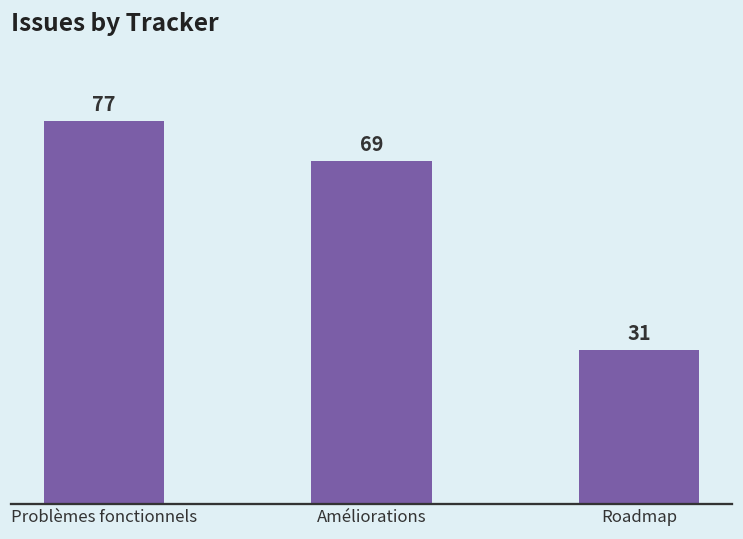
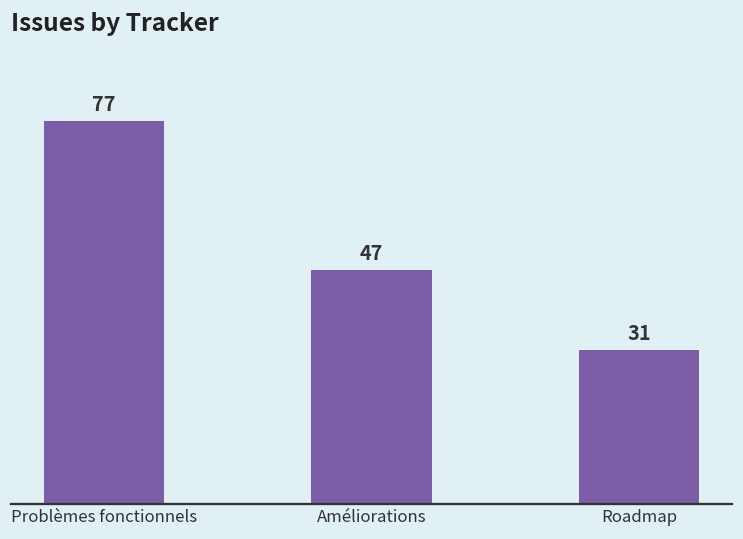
Améliorations: 69 -> 47
